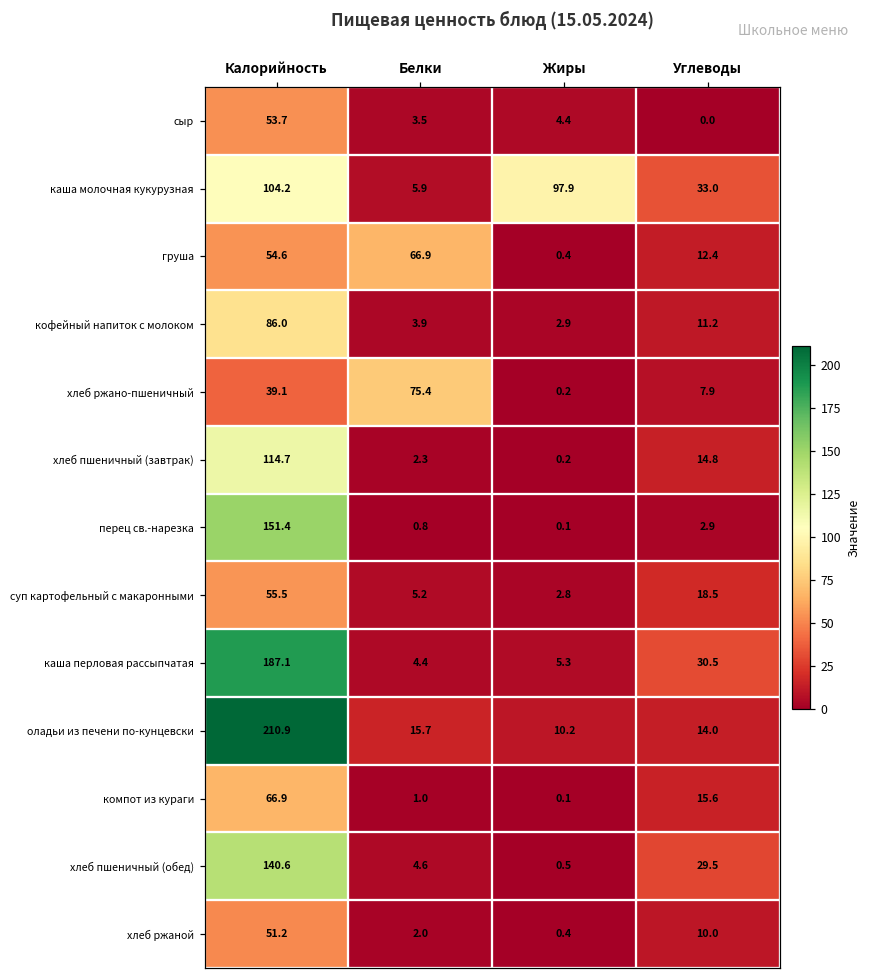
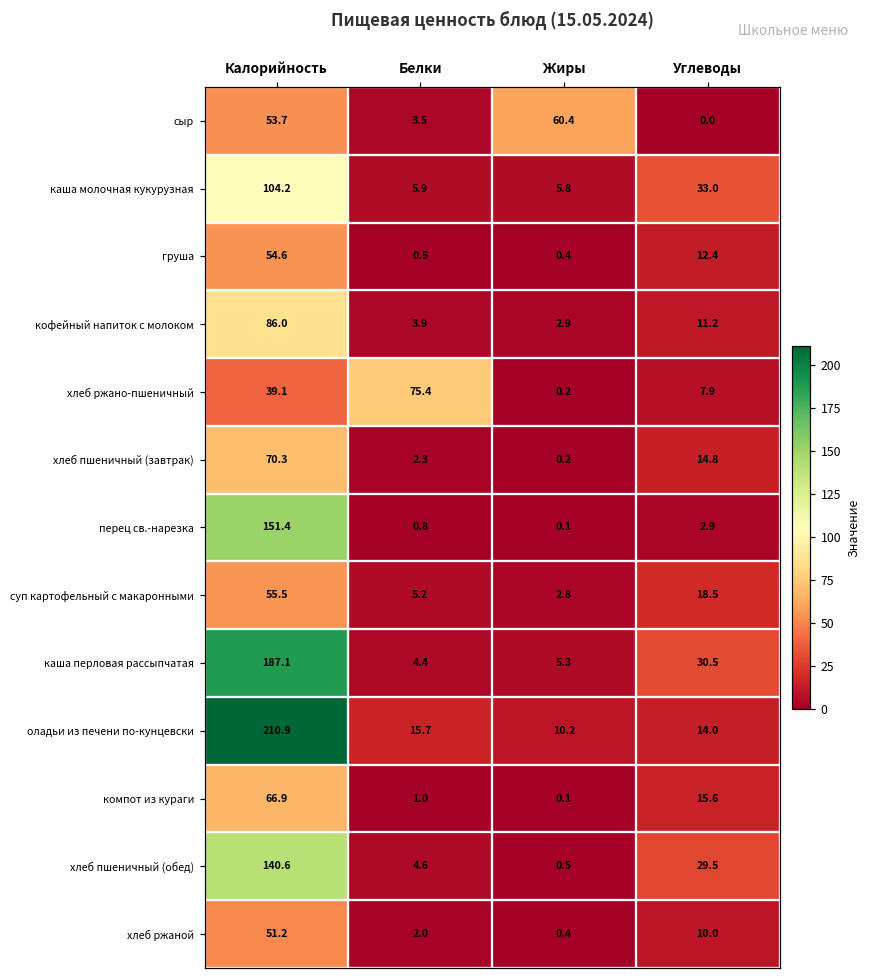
сыр, Жиры: 4.4 -> 60.4
каша молочная кукурузная, Жиры: 97.9 -> 5.8
груша, Белки: 66.9 -> 0.5
хлеб пшеничный (завтрак), Калорийность: 114.7 -> 70.3
